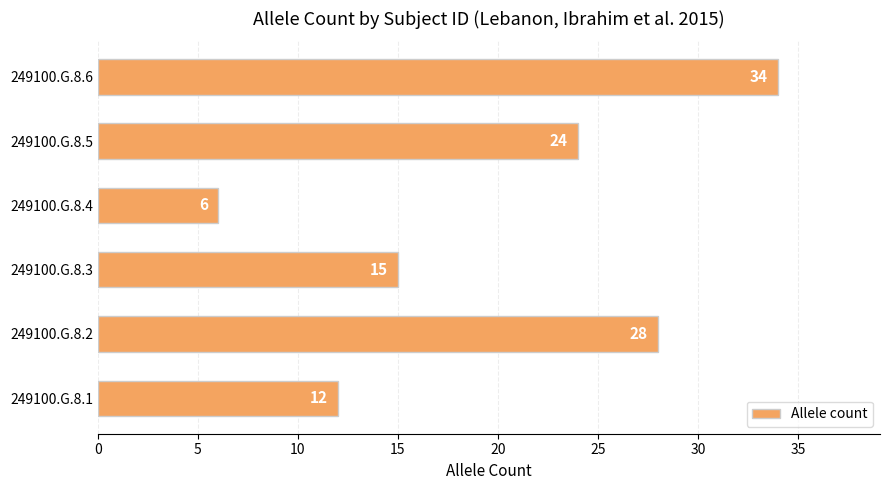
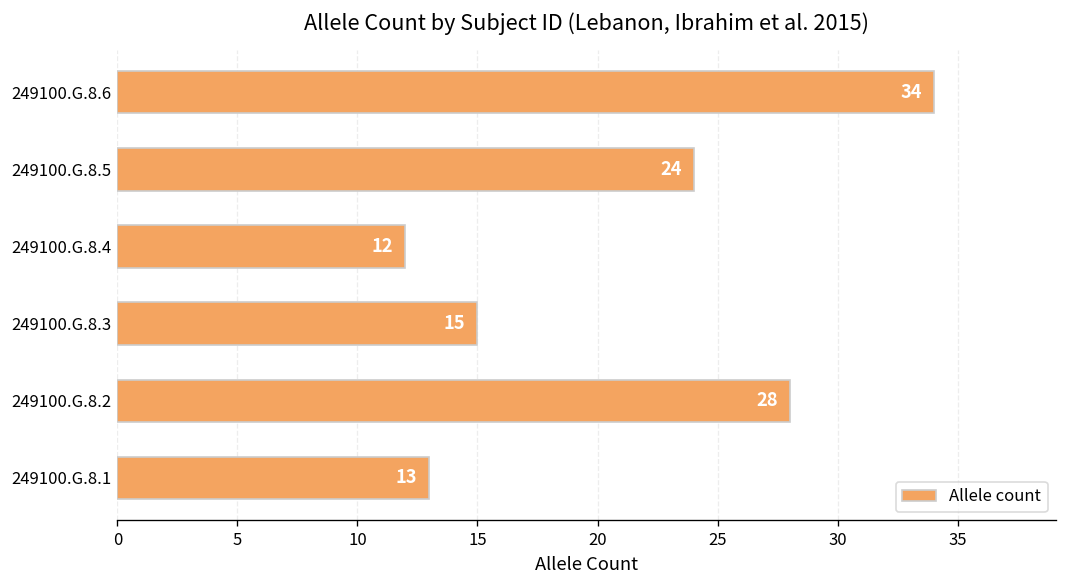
249100.G.8.4: 6 -> 12
249100.G.8.1: 12 -> 13
